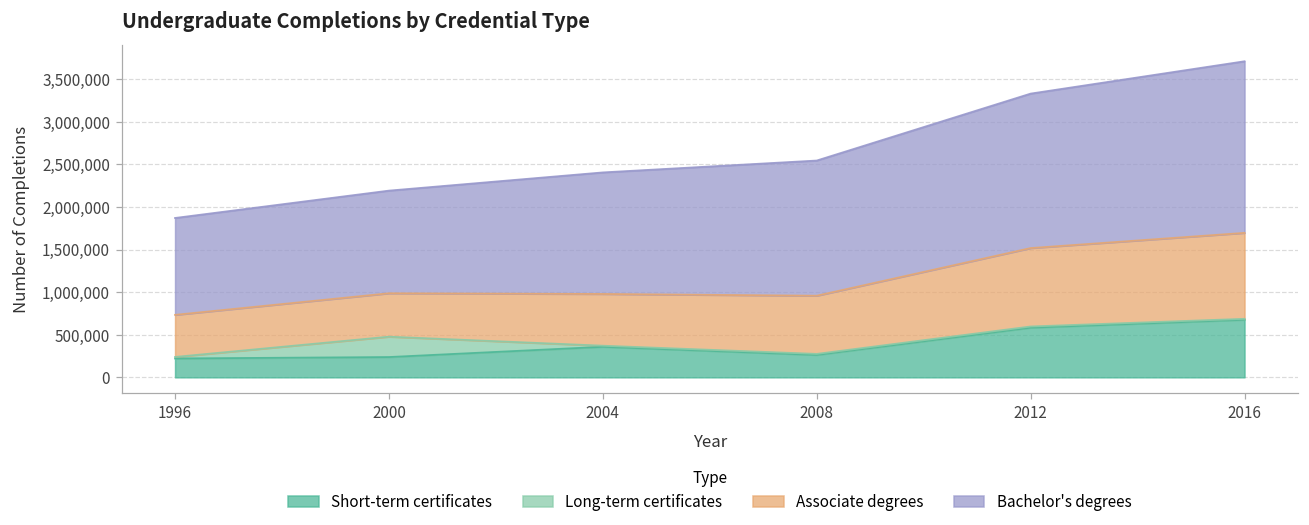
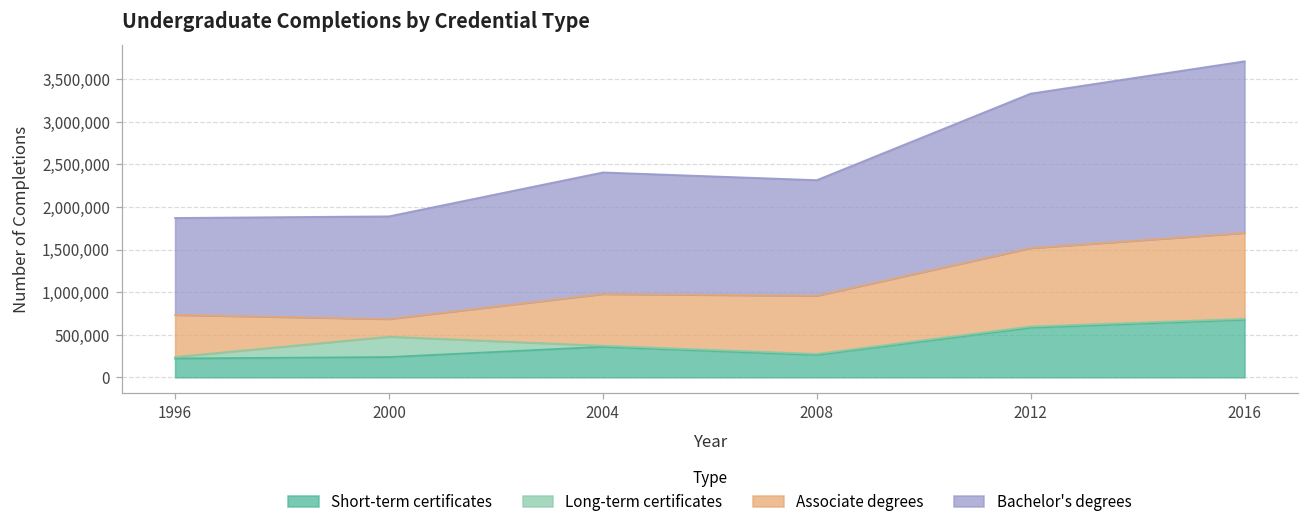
Associate degrees, 2000: 500,000 -> 200,000
Bachelor's degrees, 2008: 1,600,000 -> 1,400,000
